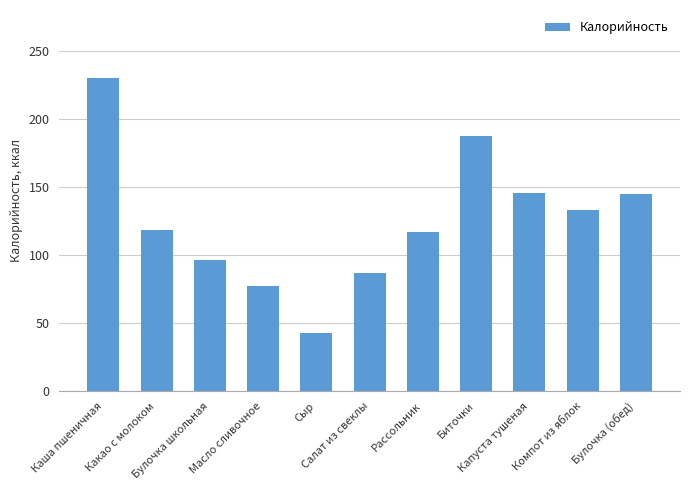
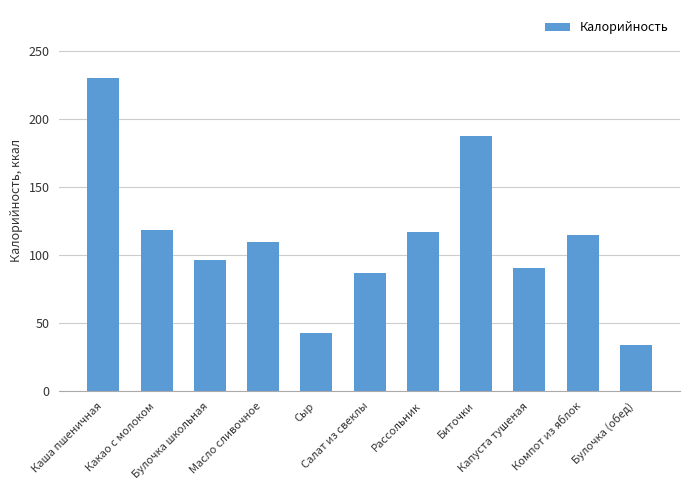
Масло сливочное: 77 -> 110
Капуста тушеная: 146 -> 90
Компот из яблок: 133 -> 115
Булочка (обед): 145 -> 34
